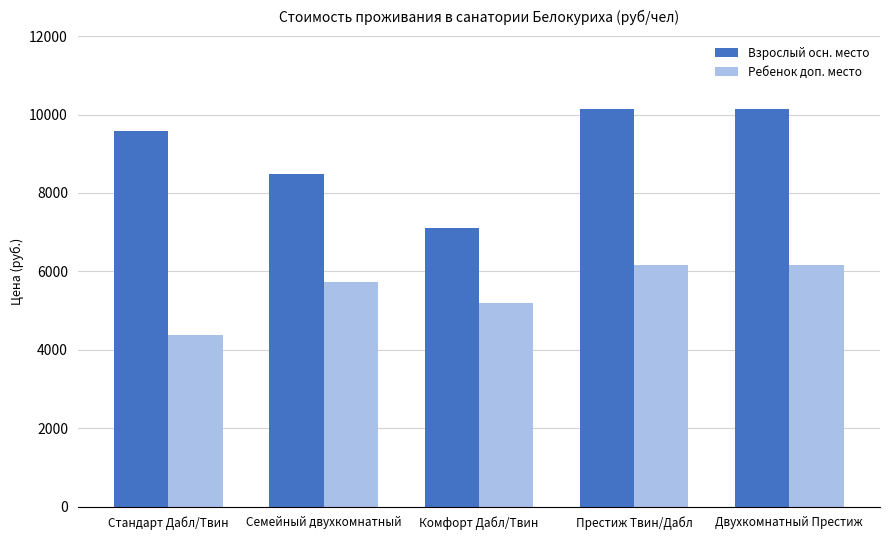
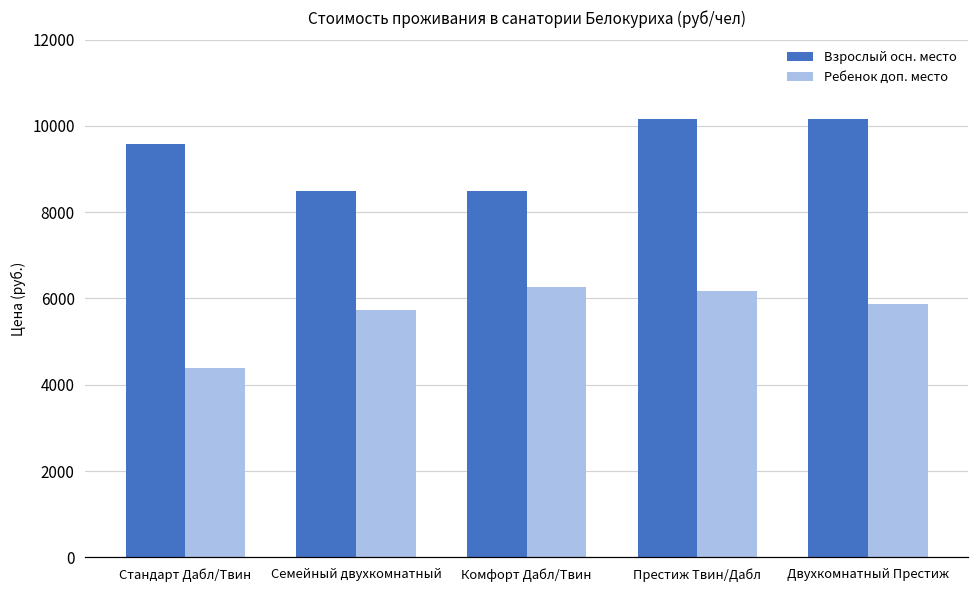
Взрослый осн. место, Комфорт Дабл/Твин: 7100 -> 8500
Ребенок доп. место, Комфорт Дабл/Твин: 5200 -> 6300
Ребенок доп. место, Двухкомнатный Престиж: 6200 -> 5900
